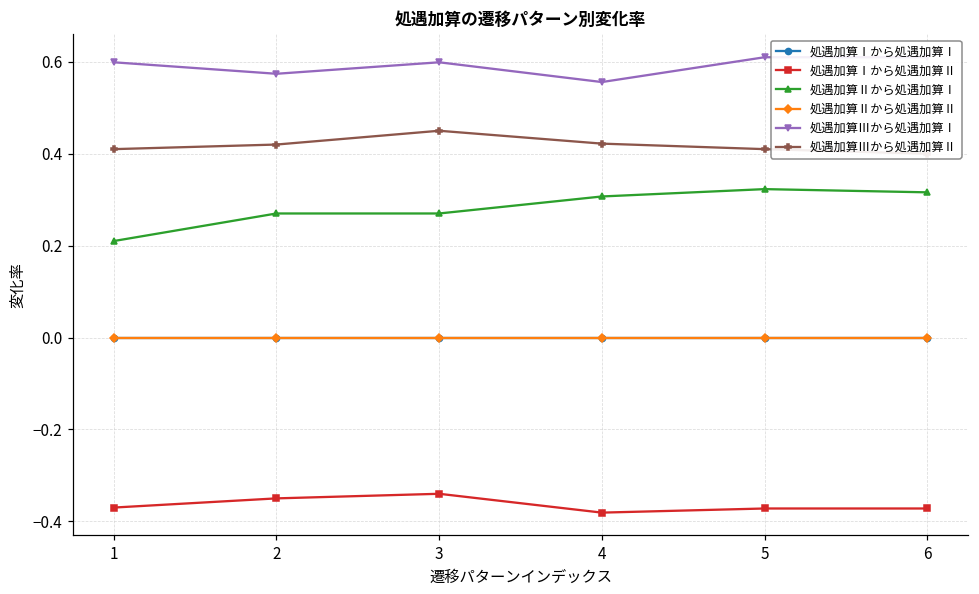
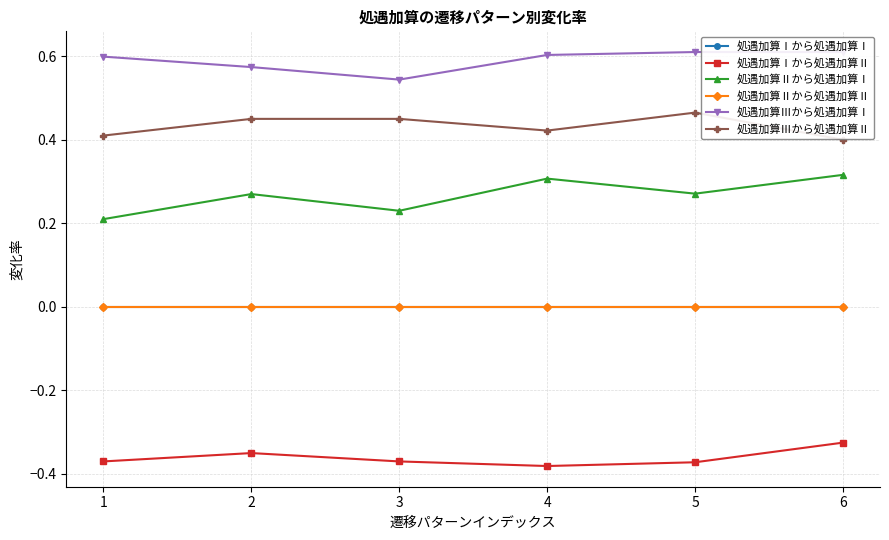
処遇加算Ⅲから処遇加算Ⅱ, 2: 0.42 -> 0.45
処遇加算Ⅰから処遇加算Ⅱ, 3: -0.34 -> -0.37
処遇加算Ⅱから処遇加算Ⅰ, 3: 0.27 -> 0.23
処遇加算Ⅲから処遇加算Ⅰ, 3: 0.60 -> 0.54
処遇加算Ⅲから処遇加算Ⅰ, 4: 0.56 -> 0.60
処遇加算Ⅱから処遇加算Ⅰ, 5: 0.32 -> 0.27
処遇加算Ⅲから処遇加算Ⅱ, 5: 0.41 -> 0.47
処遇加算Ⅰから処遇加算Ⅱ, 6: -0.37 -> -0.33
